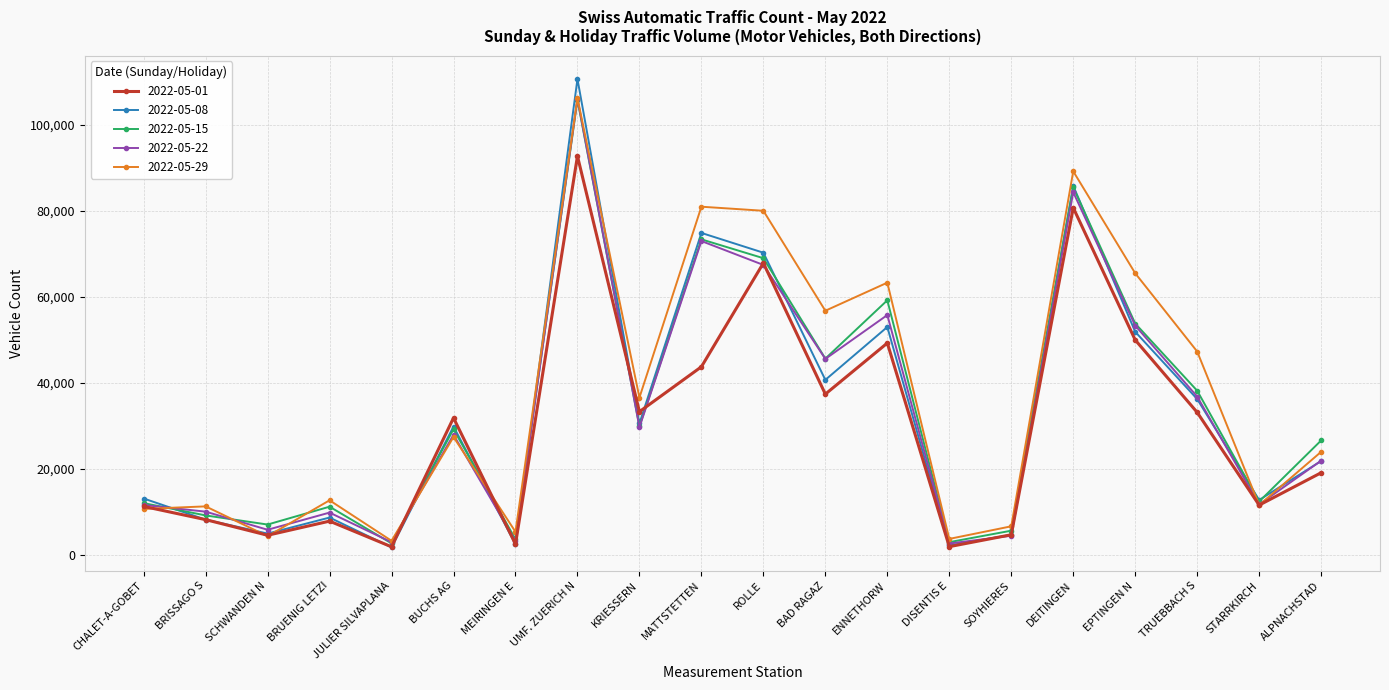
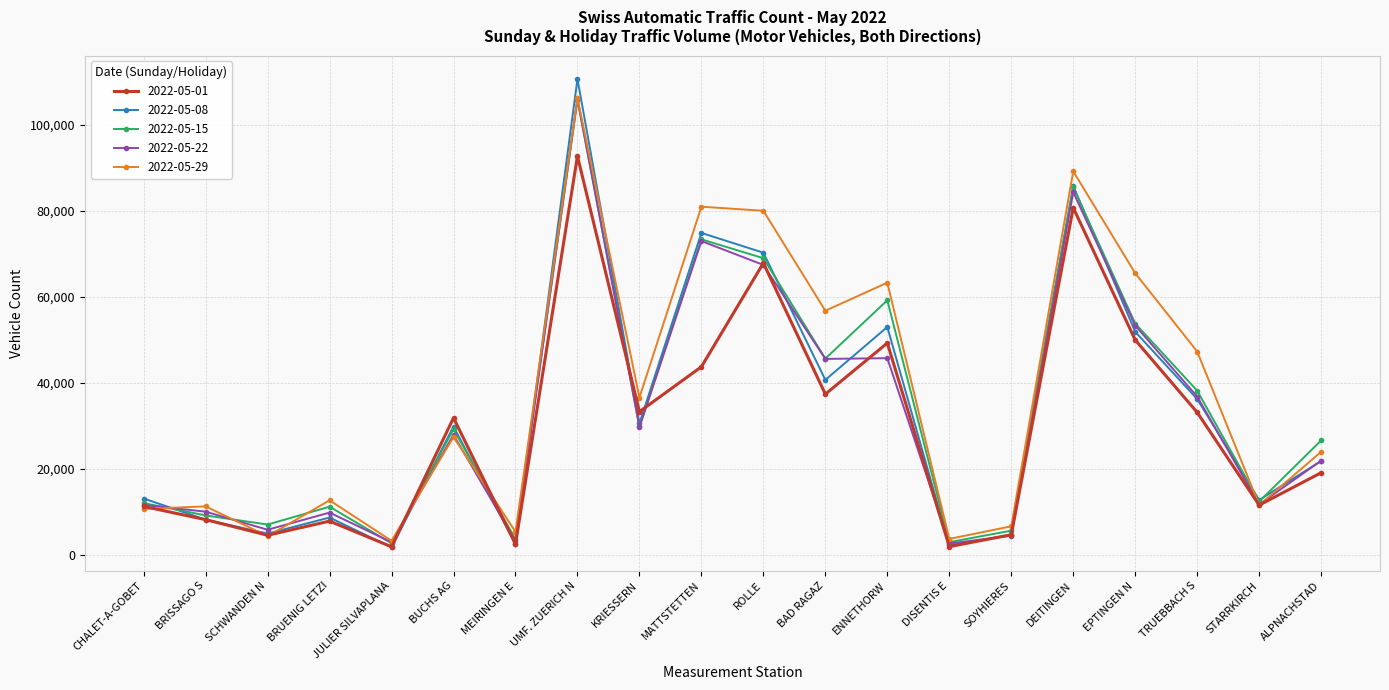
2022-05-22, ENNETHORW: 56,000 -> 46,000
